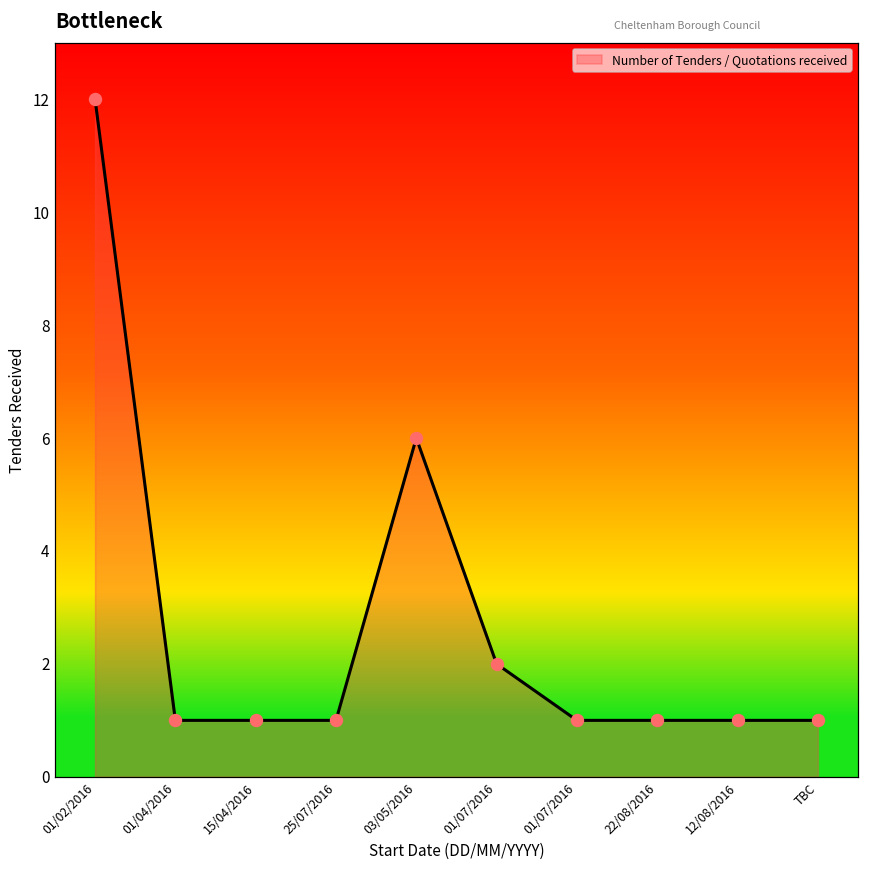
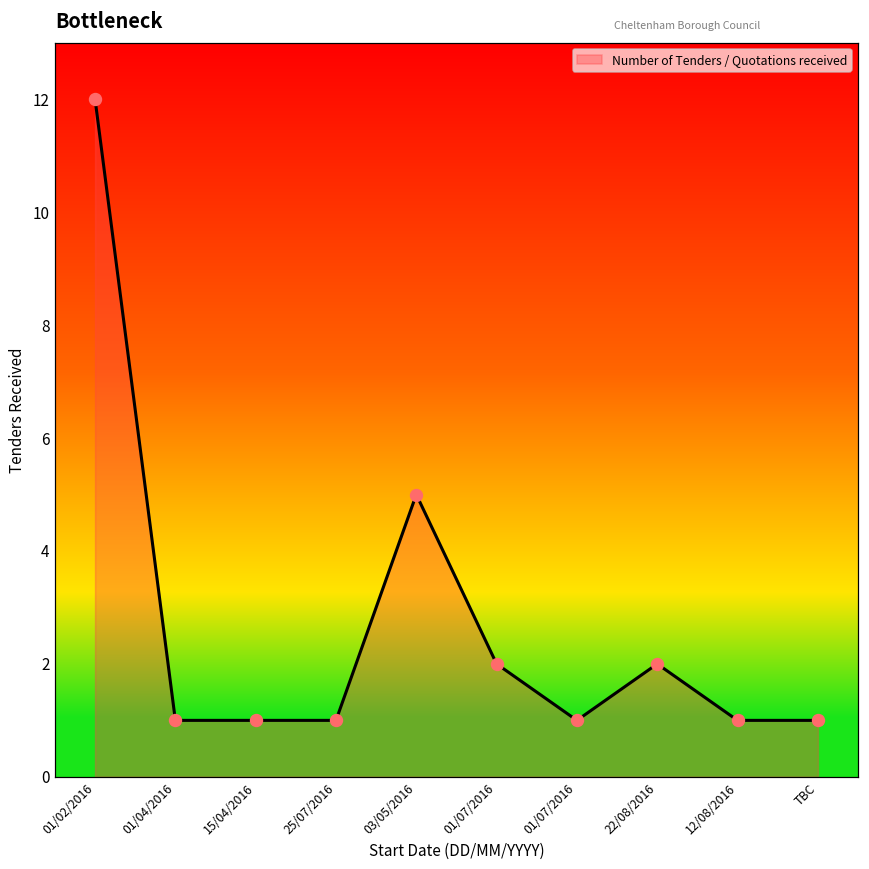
03/05/2016: 6 -> 5
22/08/2016: 1 -> 2
